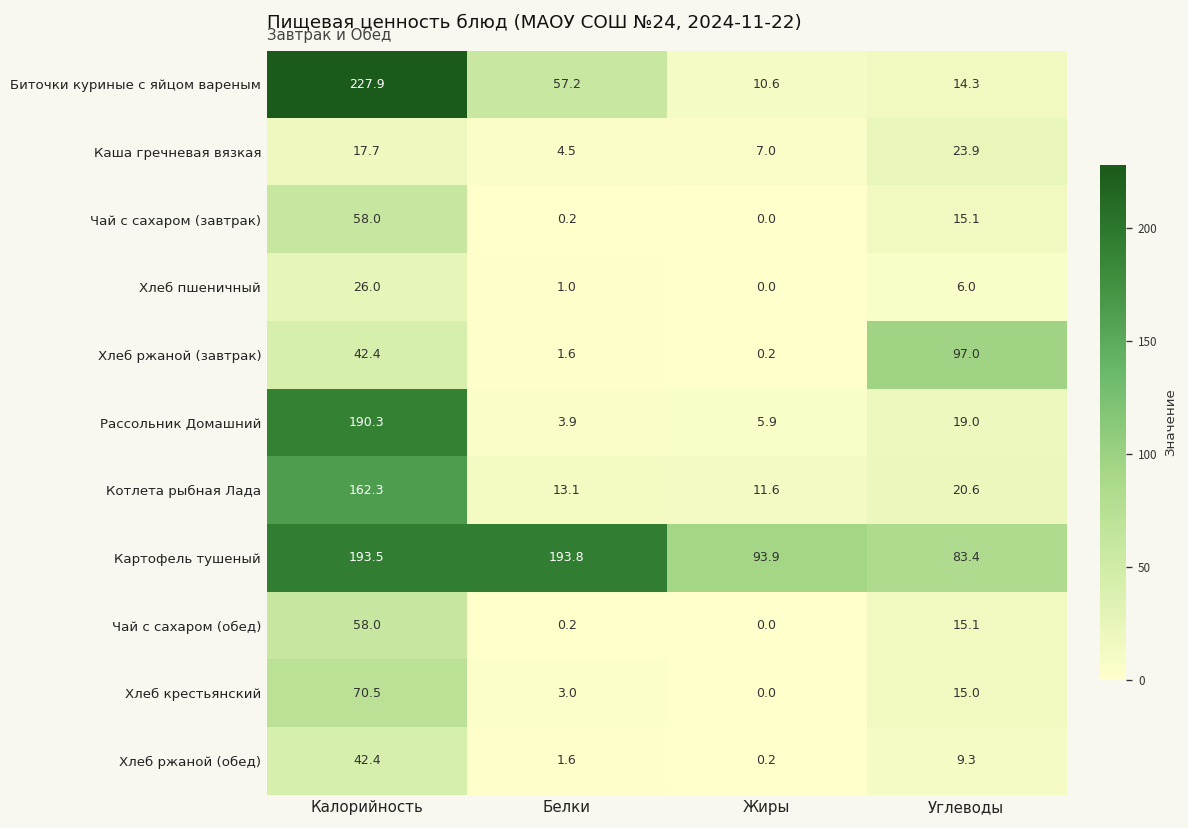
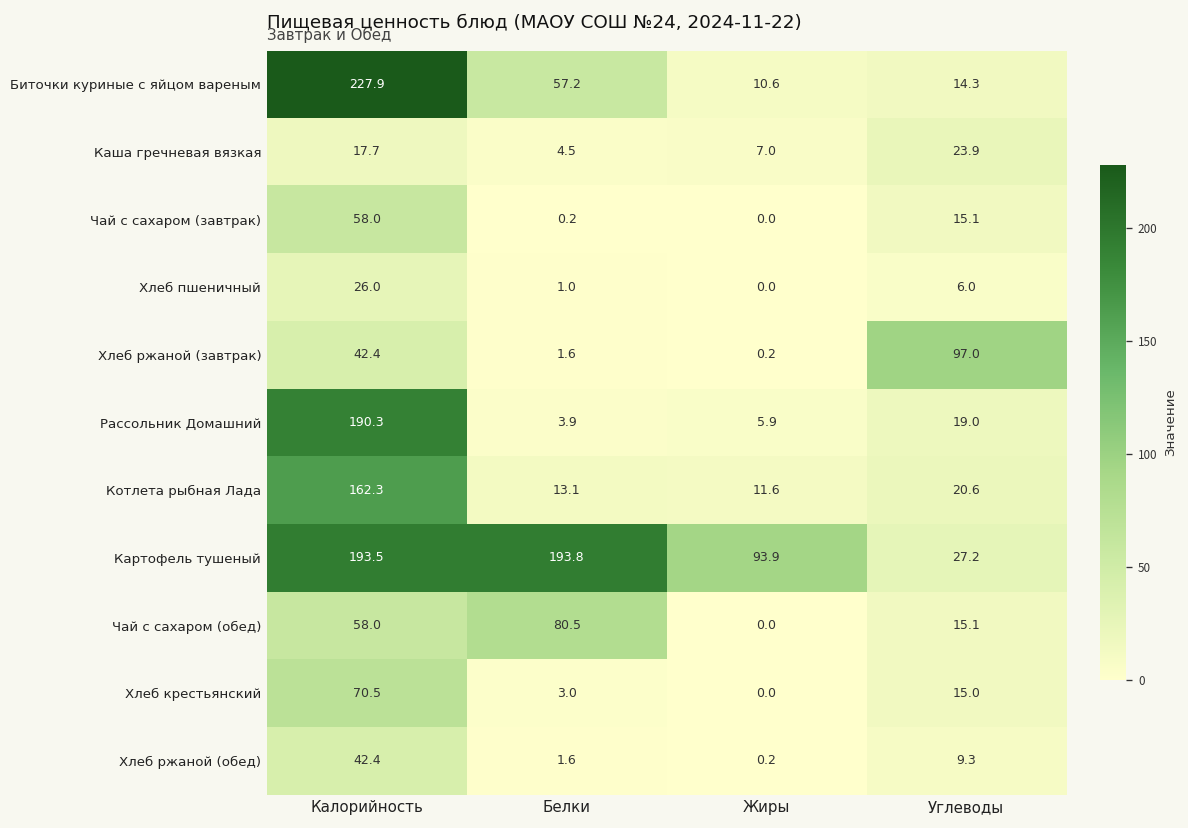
Картофель тушеный, Углеводы: 83.4 -> 27.2
Чай с сахаром (обед), Белки: 0.2 -> 80.5
